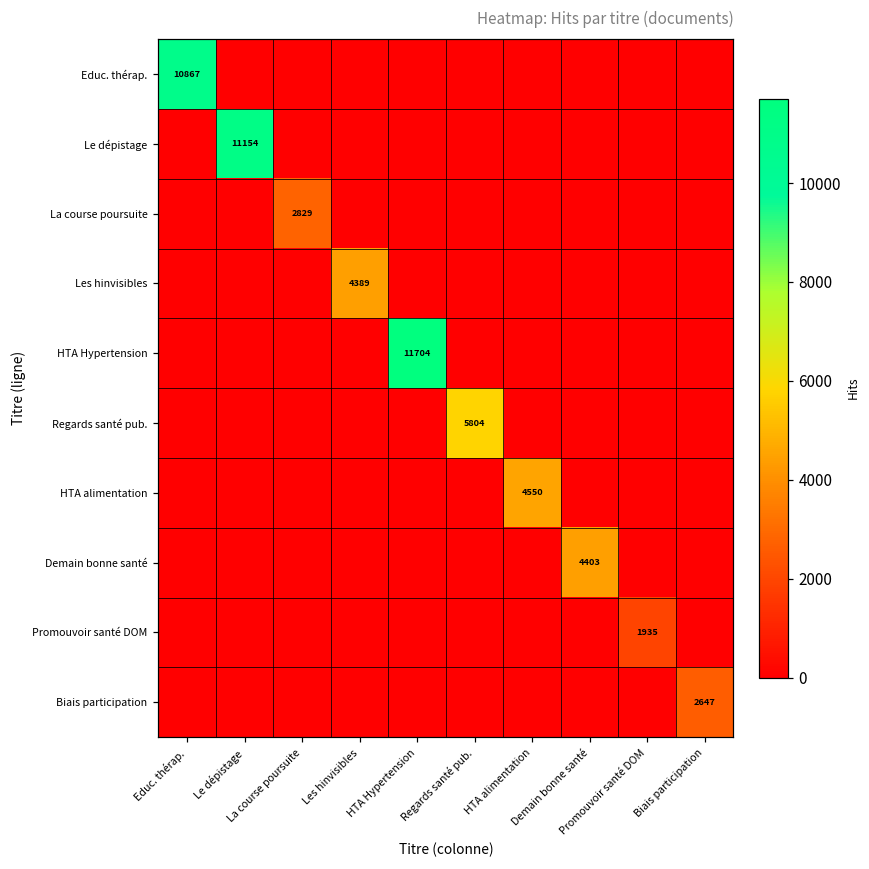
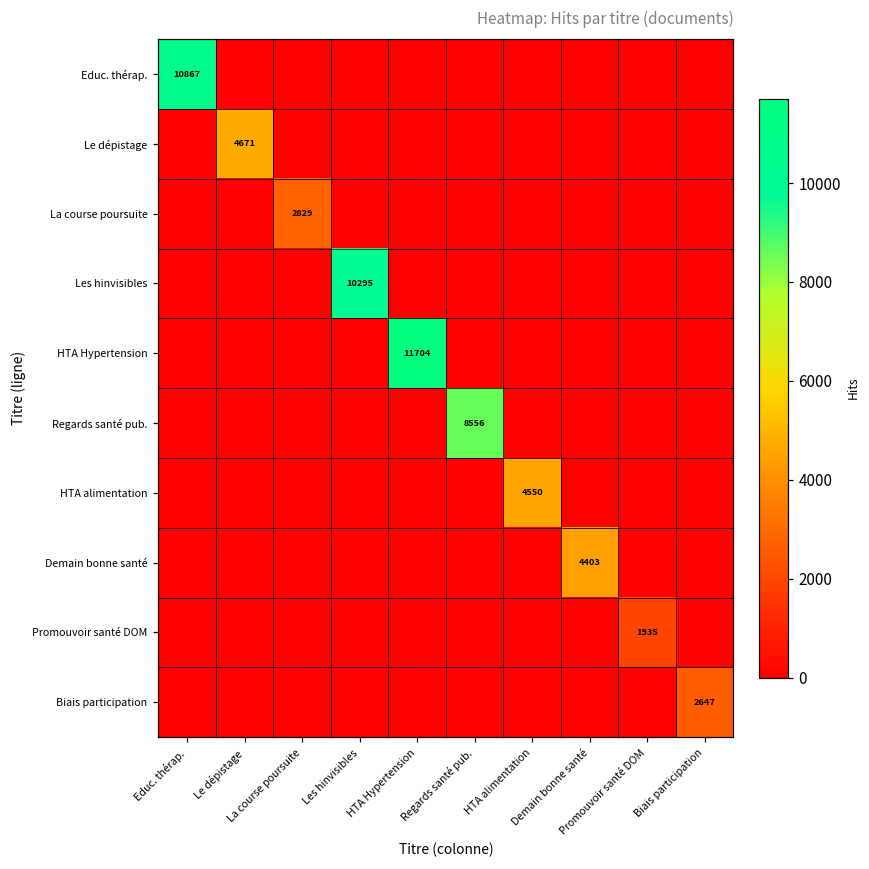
Le dépistage, Le dépistage: 11154 -> 4671
Les hinvisibles, Les hinvisibles: 4389 -> 10295
Regards santé pub., Regards santé pub.: 5804 -> 8556
